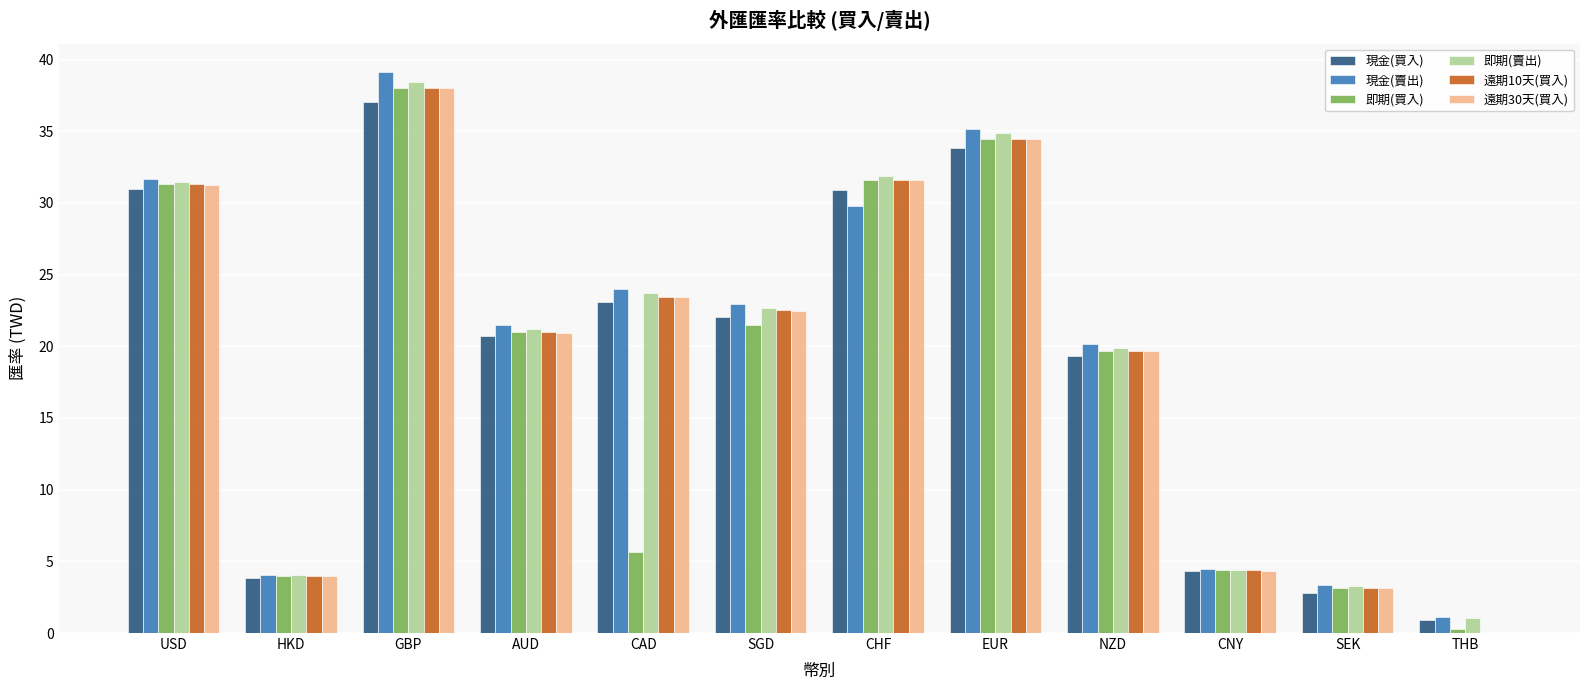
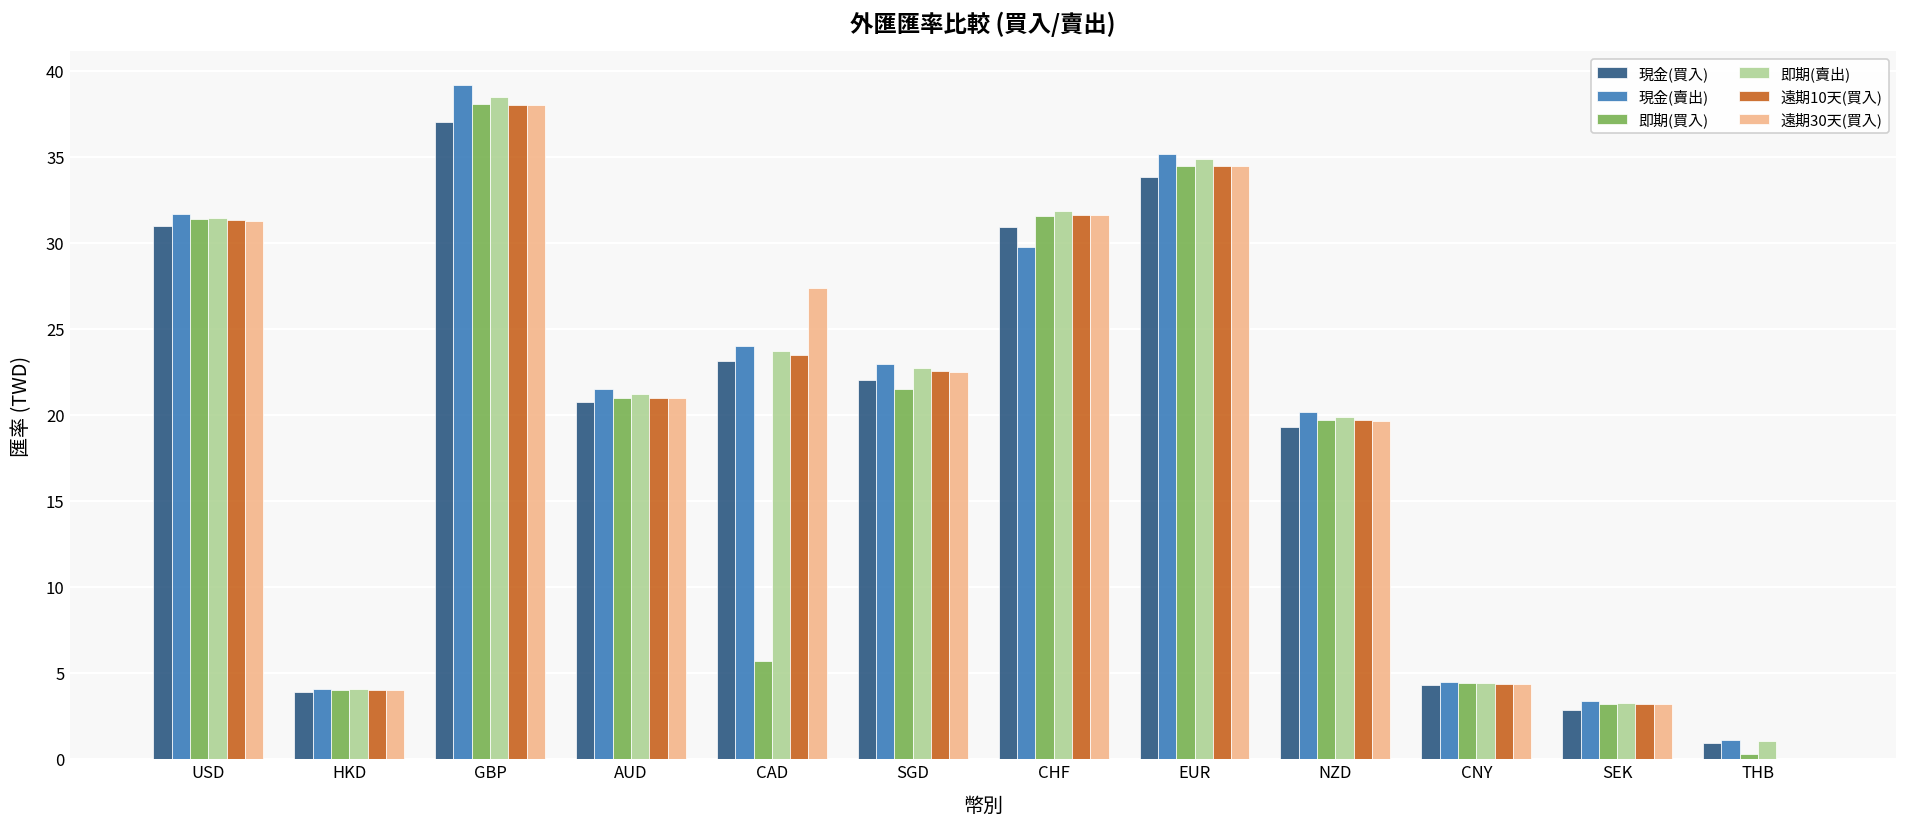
遠期30天(買入), CAD: 23.4 -> 27.4
